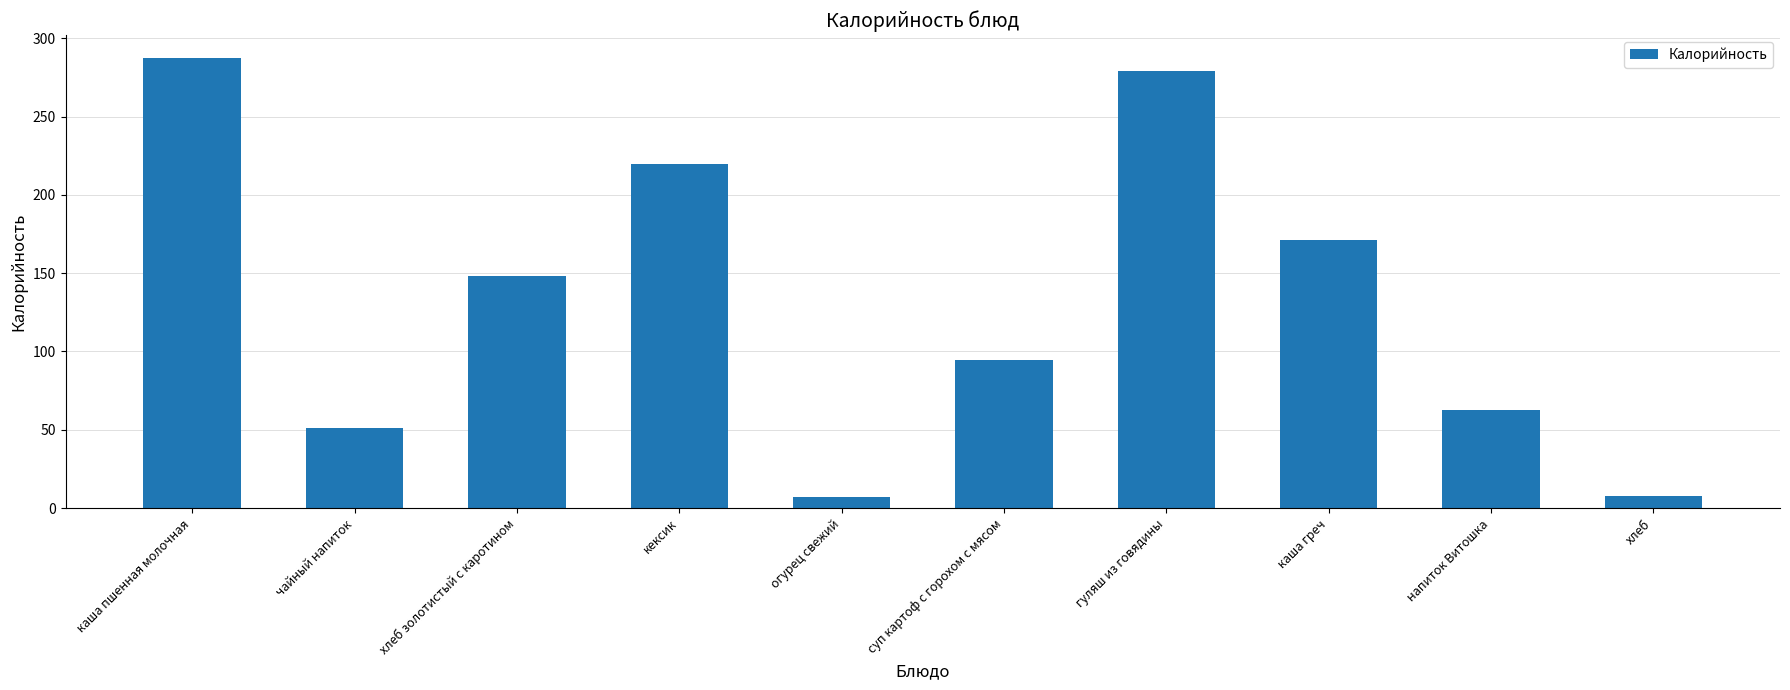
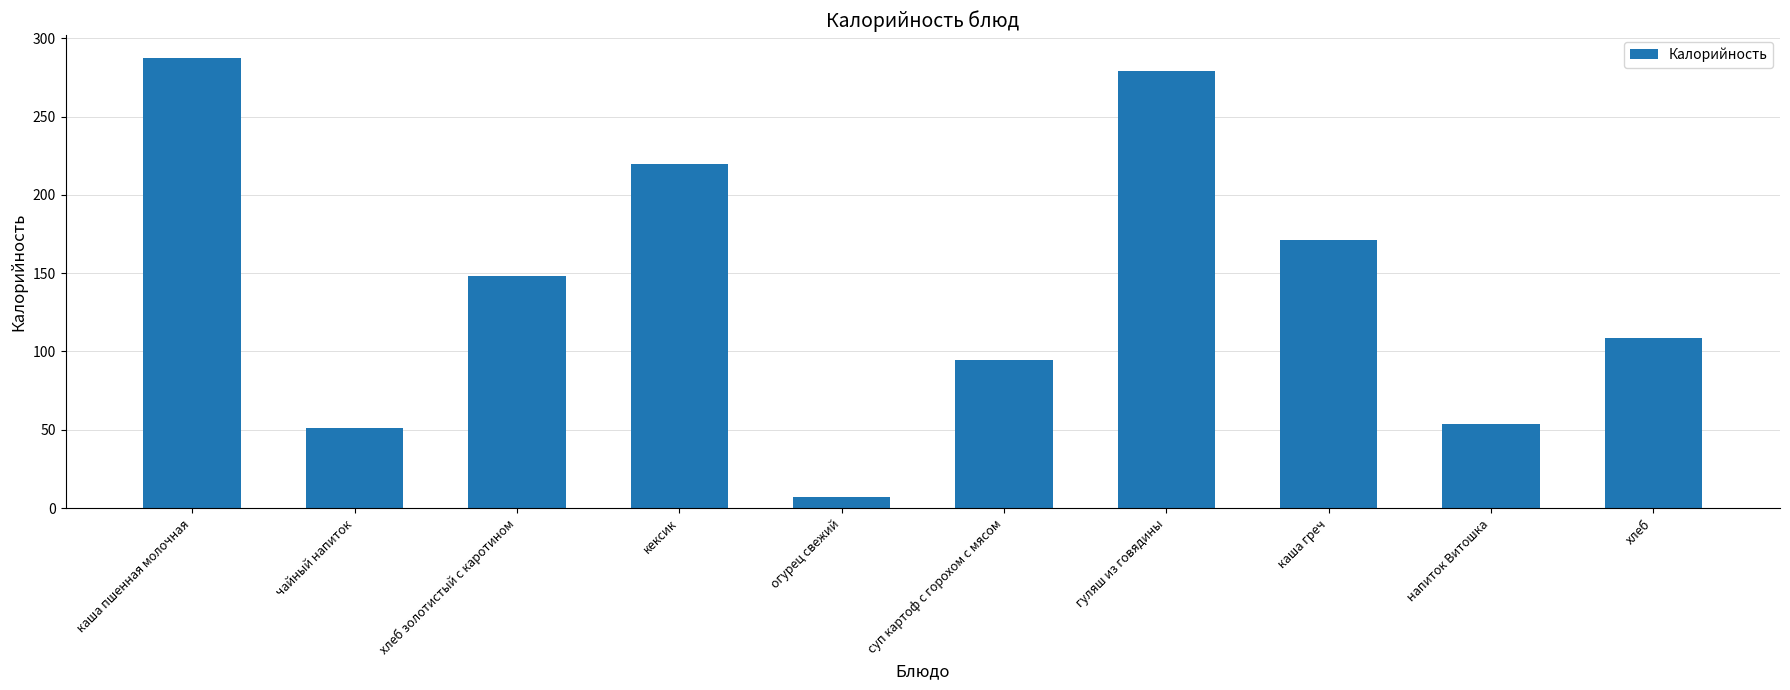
напиток Витошка: 63 -> 54
хлеб: 8 -> 109
